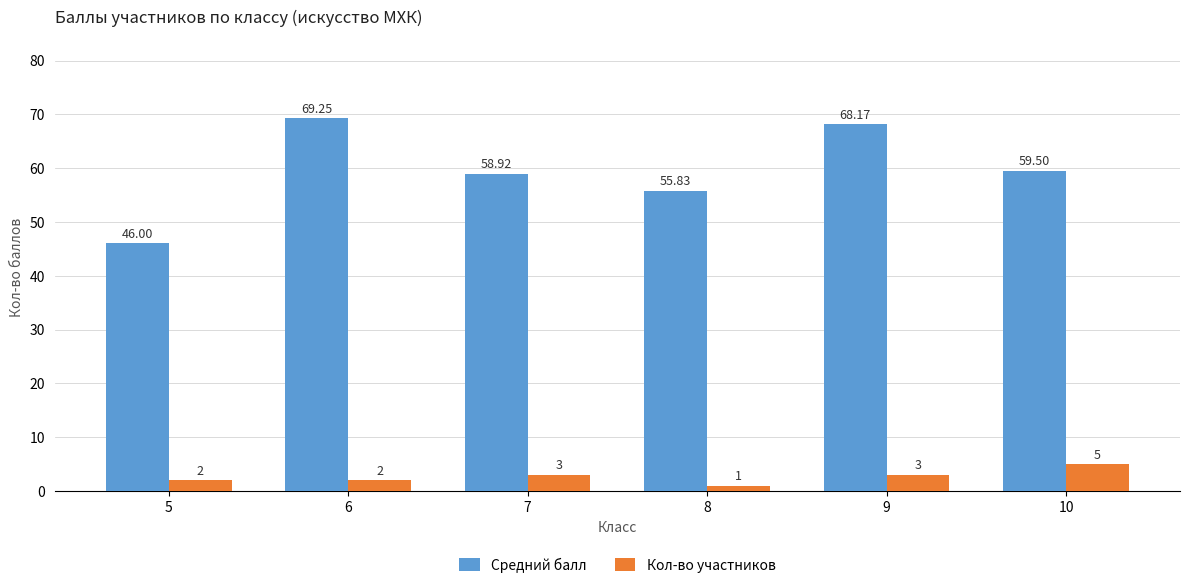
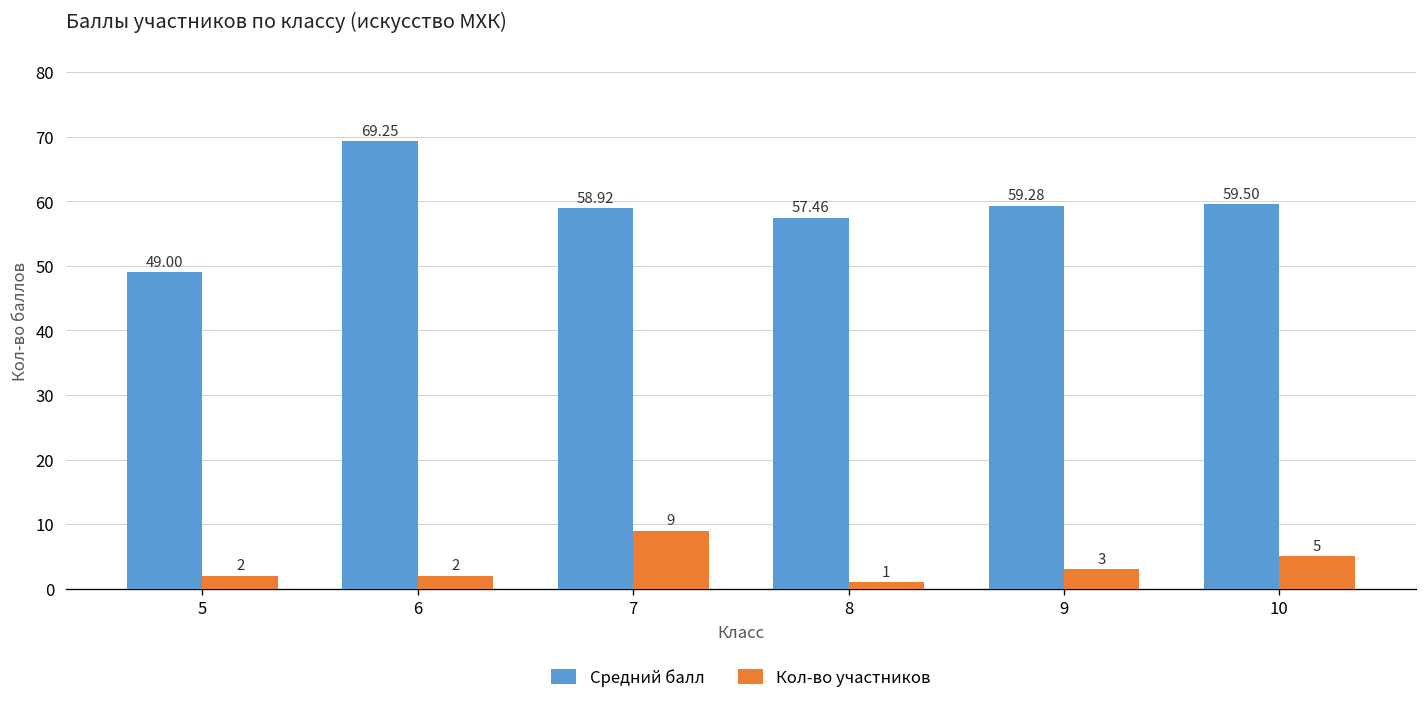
Средний балл, 5: 46.00 -> 49.00
Кол-во участников, 7: 3 -> 9
Средний балл, 8: 55.83 -> 57.46
Средний балл, 9: 68.17 -> 59.28
